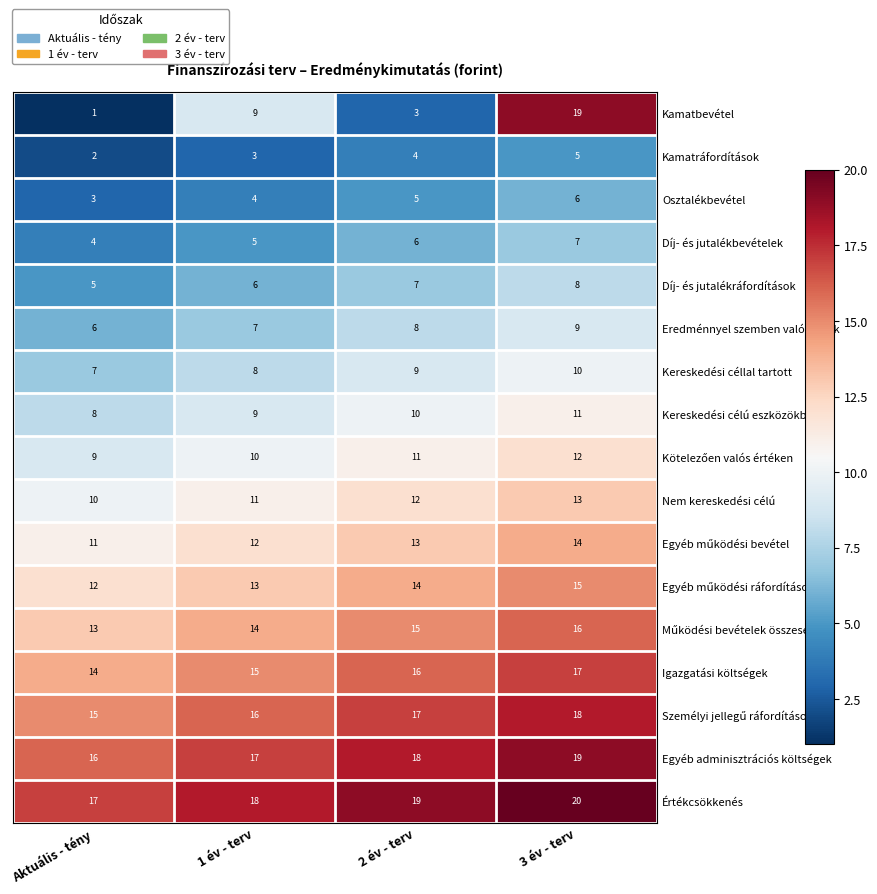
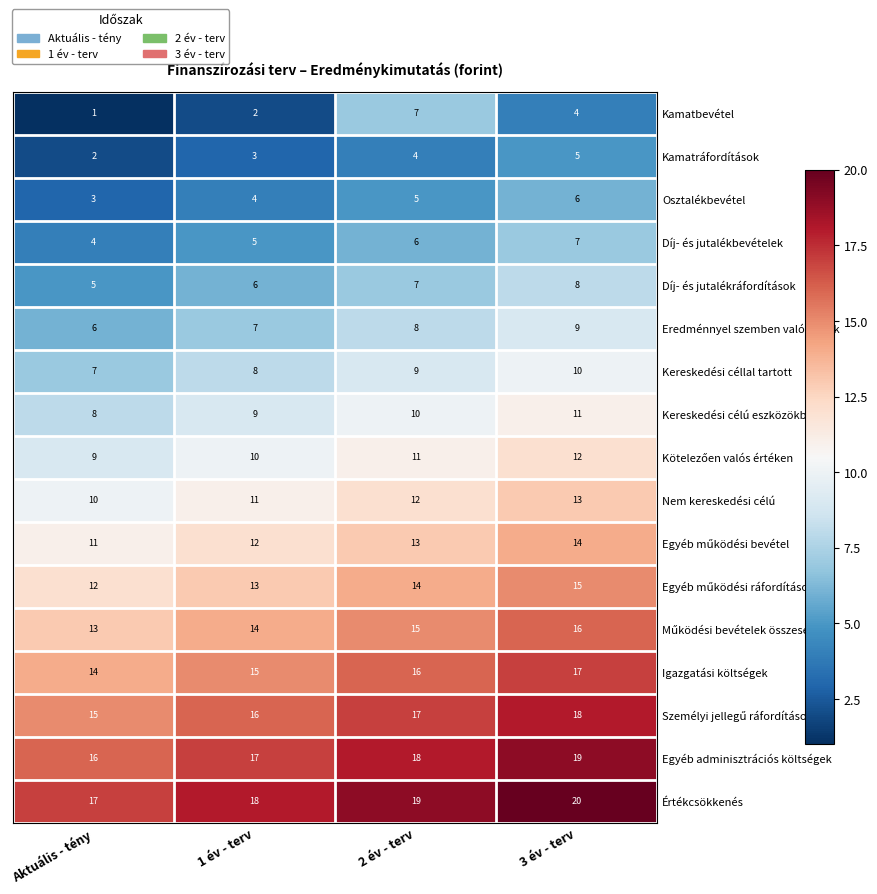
Kamatbevétel, 1 év - terv: 9 -> 2
Kamatbevétel, 2 év - terv: 3 -> 7
Kamatbevétel, 3 év - terv: 19 -> 4
